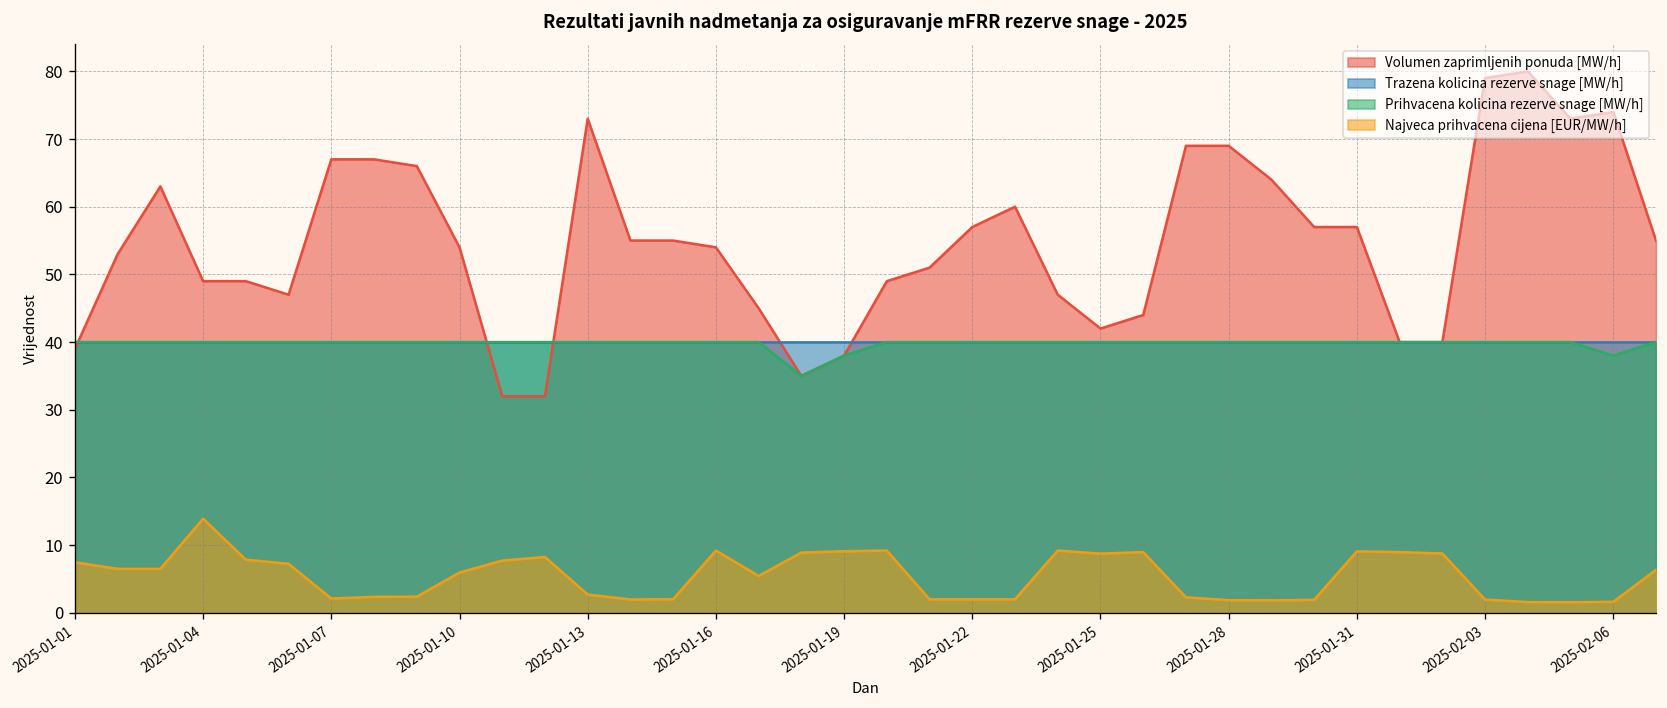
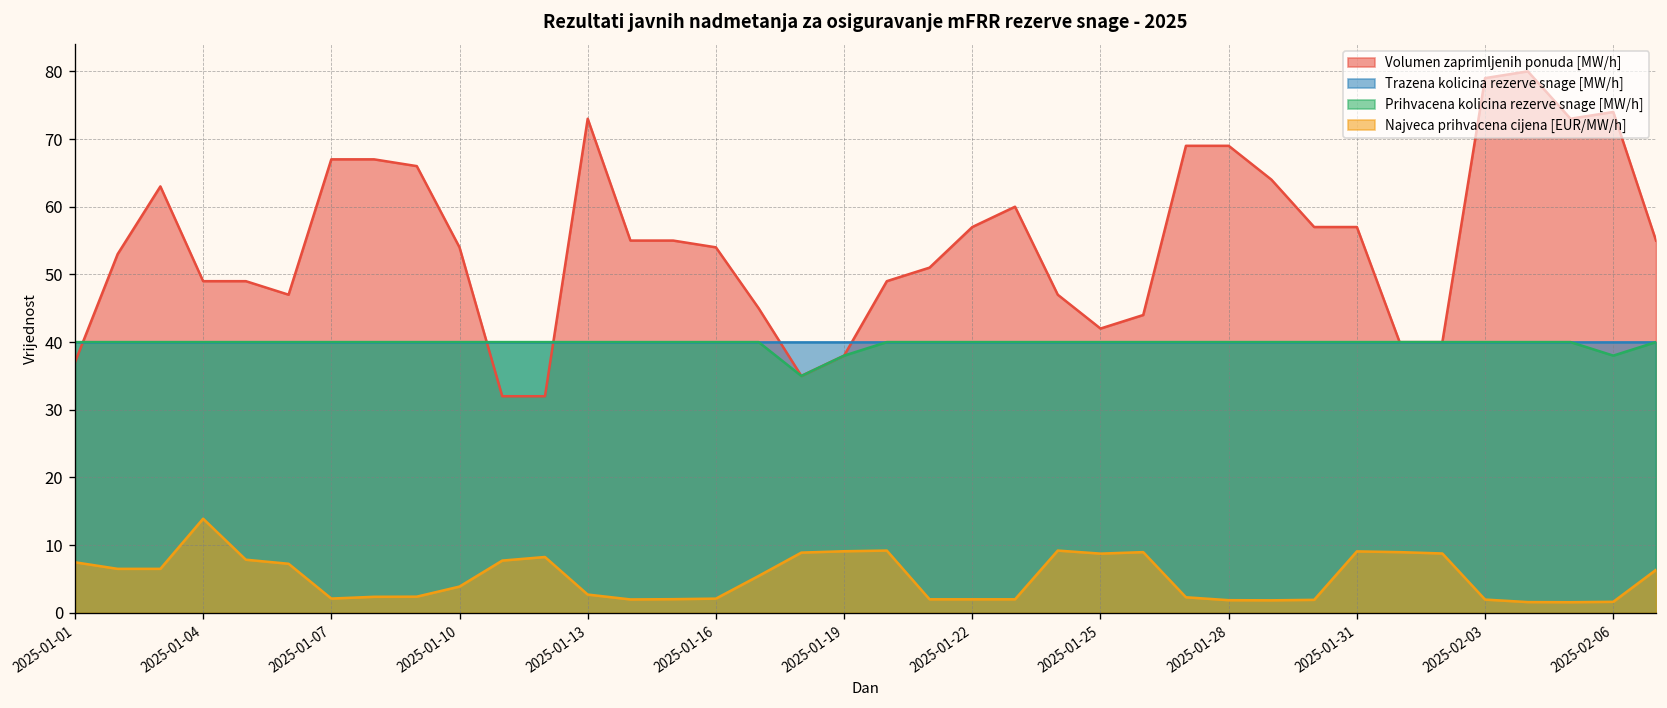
Volumen zaprimljenih ponuda [MW/h], 2025-01-01: 39 -> 37
Najveca prihvacena cijena [EUR/MW/h], 2025-01-10: 6 -> 4
Najveca prihvacena cijena [EUR/MW/h], 2025-01-16: 9 -> 2
